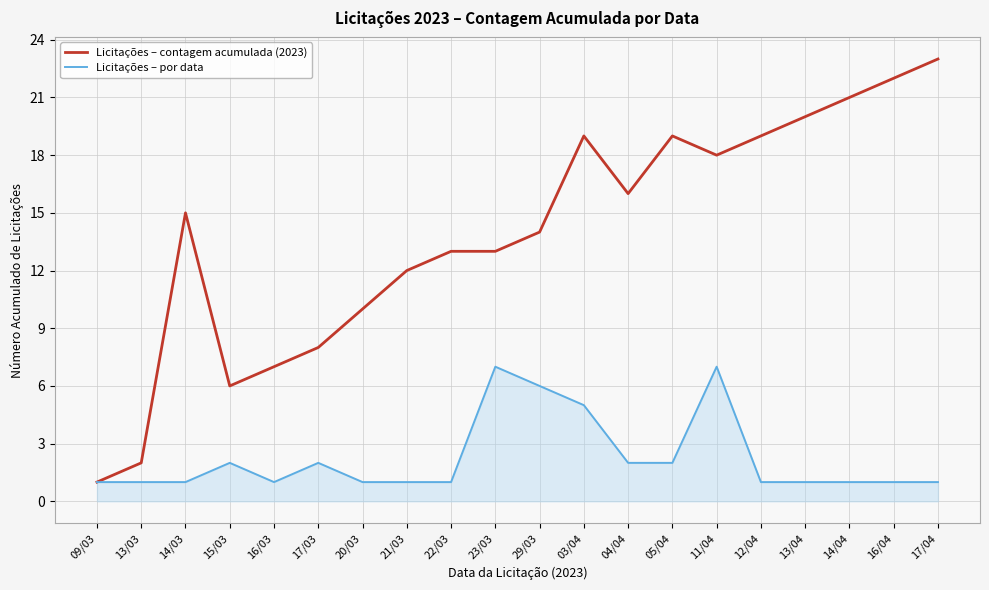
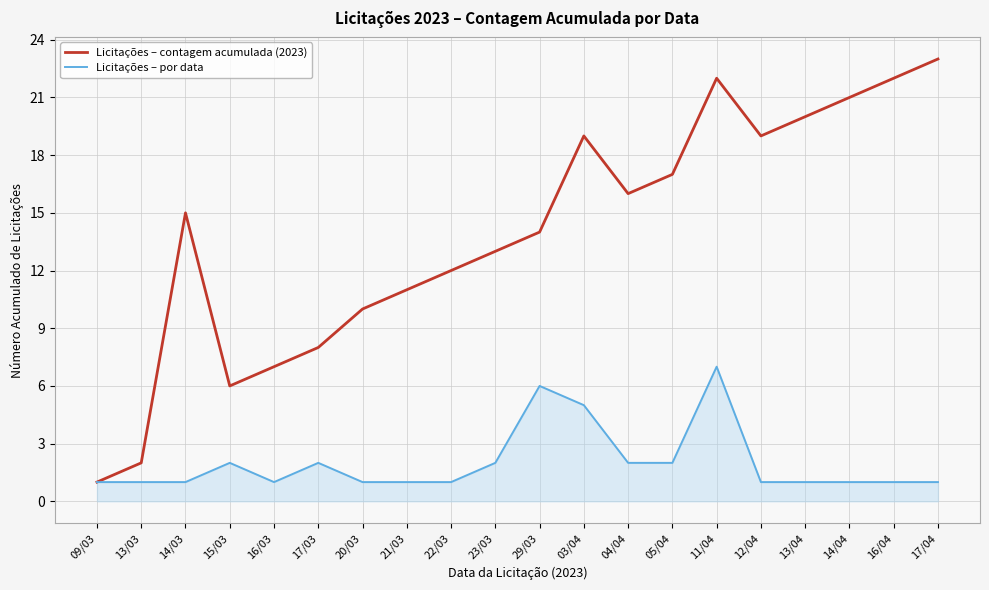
Licitações – contagem acumulada (2023), 21/03: 12 -> 11
Licitações – contagem acumulada (2023), 22/03: 13 -> 12
Licitações – por data, 23/03: 7 -> 2
Licitações – contagem acumulada (2023), 05/04: 19 -> 17
Licitações – contagem acumulada (2023), 11/04: 18 -> 22
